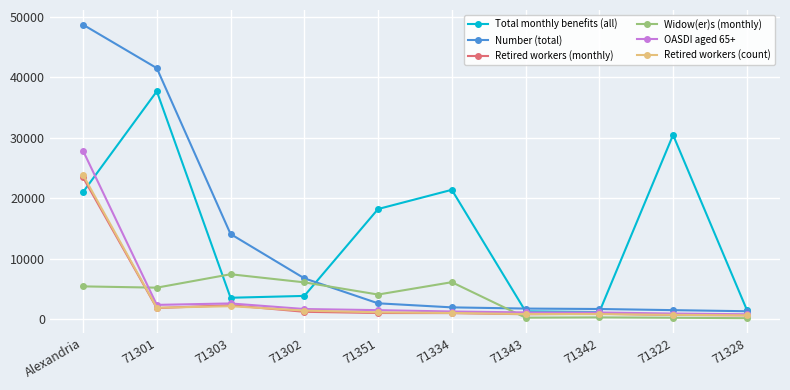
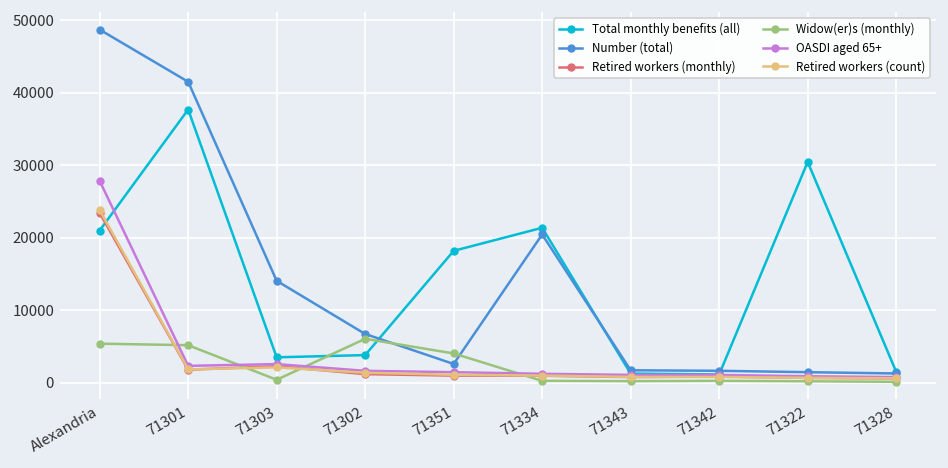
Widow(er)s (monthly), 71303: 7000 -> 0
Number (total), 71334: 2000 -> 20000
Widow(er)s (monthly), 71334: 6000 -> 0
